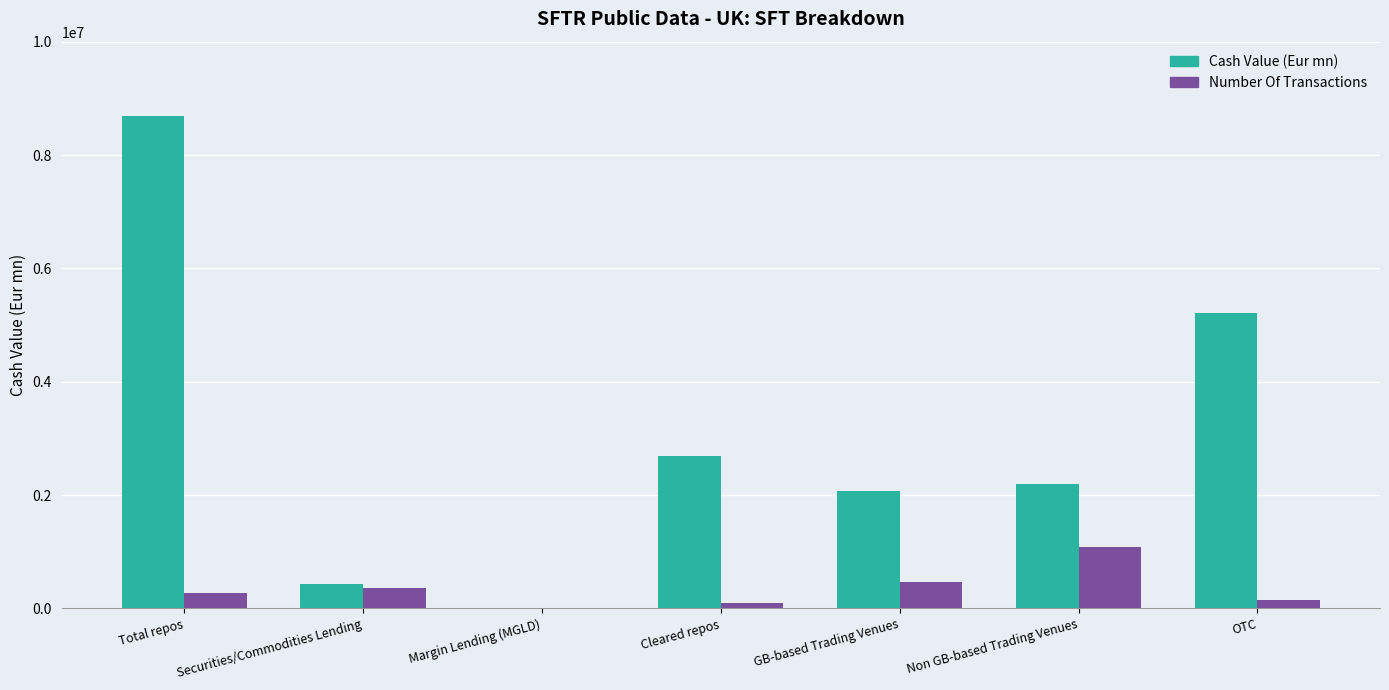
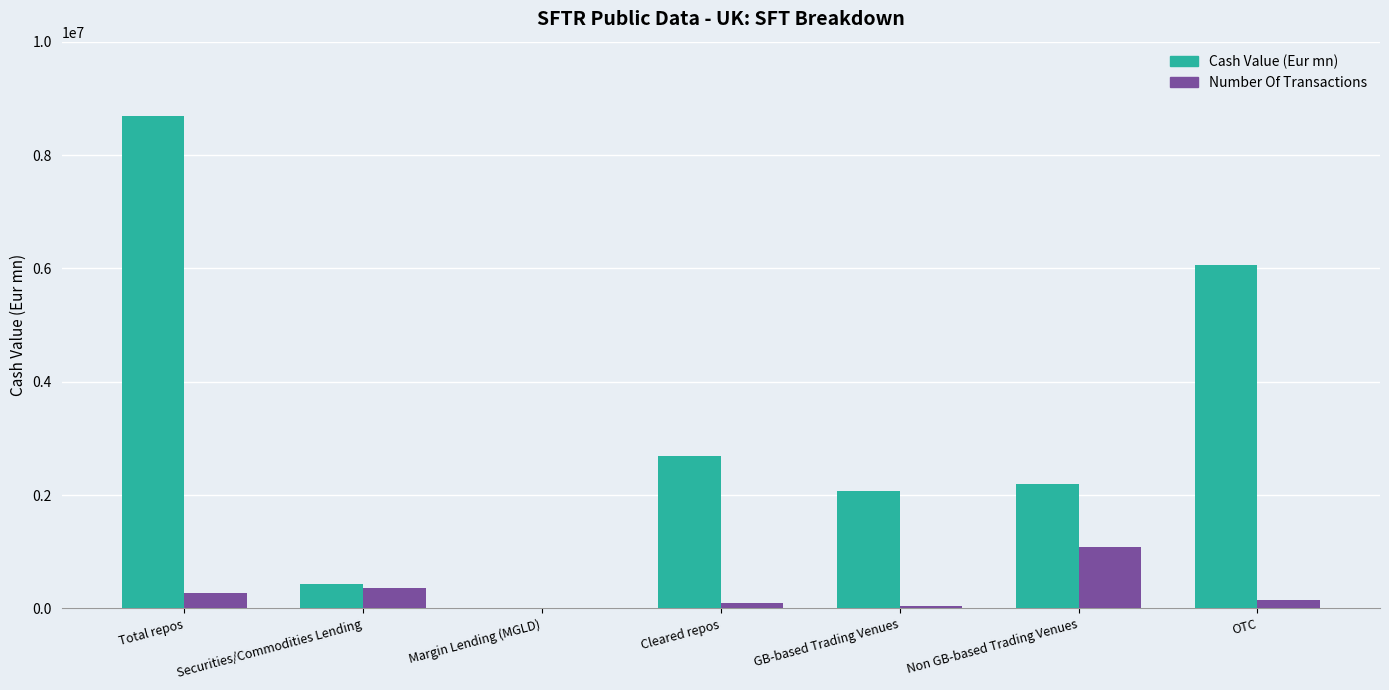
Number Of Transactions, GB-based Trading Venues: 500000 -> 0
Cash Value (Eur mn), OTC: 5200000 -> 6100000
